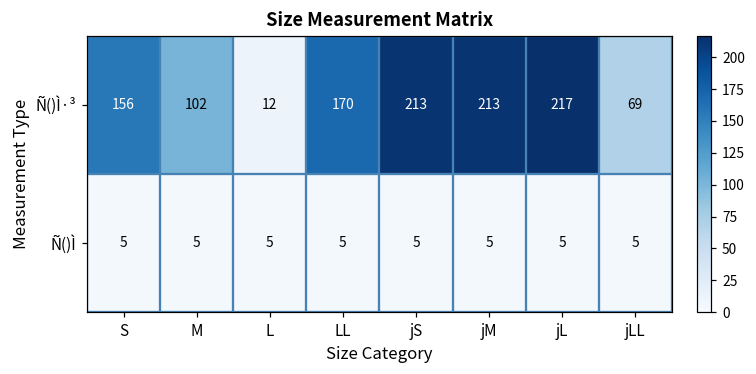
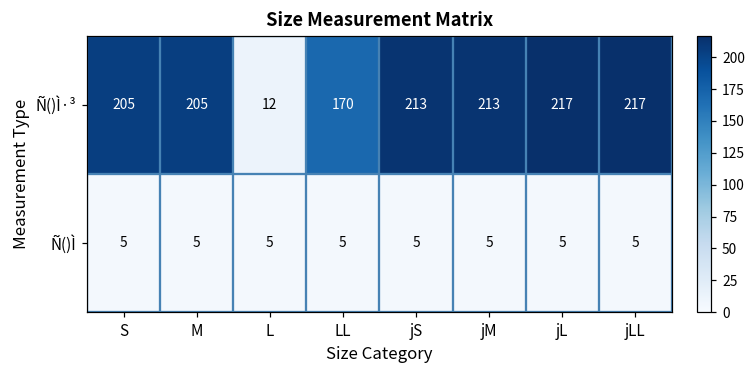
Ñ()Ì·³, S: 156 -> 205
Ñ()Ì·³, M: 102 -> 205
Ñ()Ì·³, jLL: 69 -> 217
